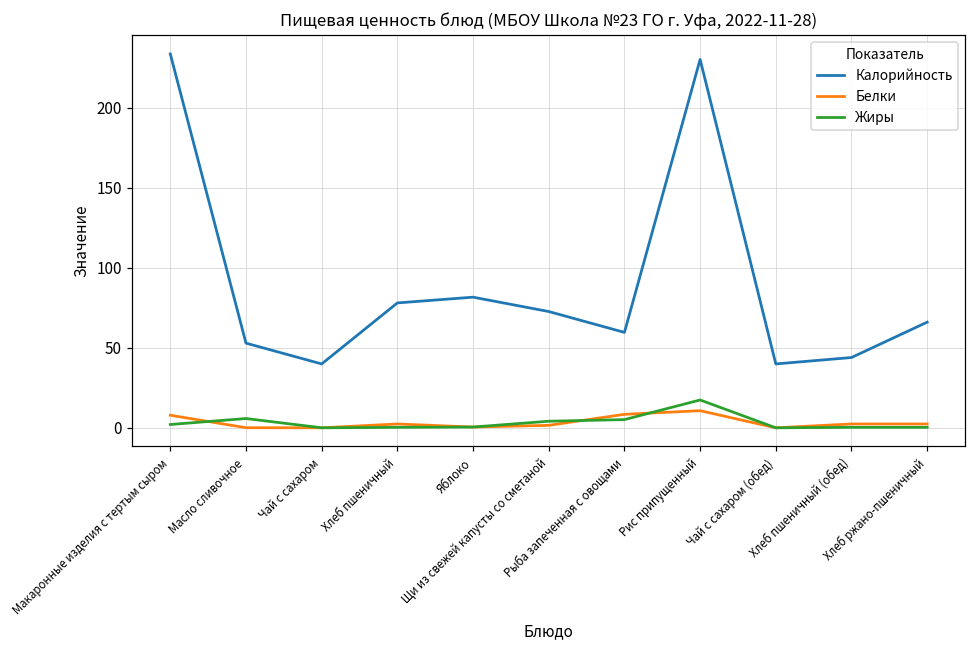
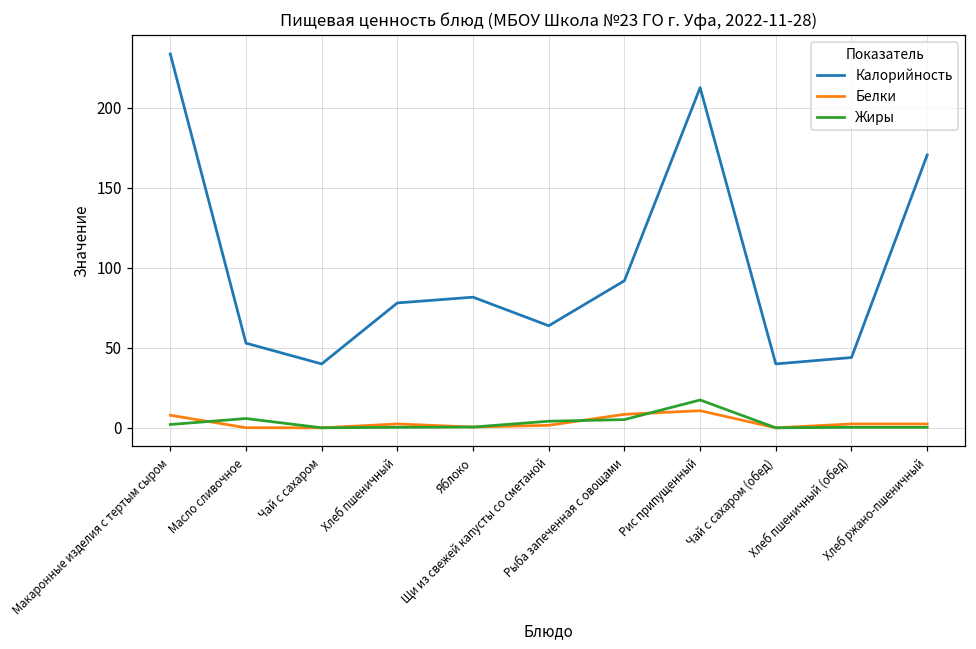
Калорийность, Щи из свежей капусты со сметаной: 73 -> 64
Калорийность, Рыба запеченная с овощами: 60 -> 92
Калорийность, Рис припущенный: 230 -> 212
Калорийность, Хлеб ржано-пшеничный: 66 -> 170
